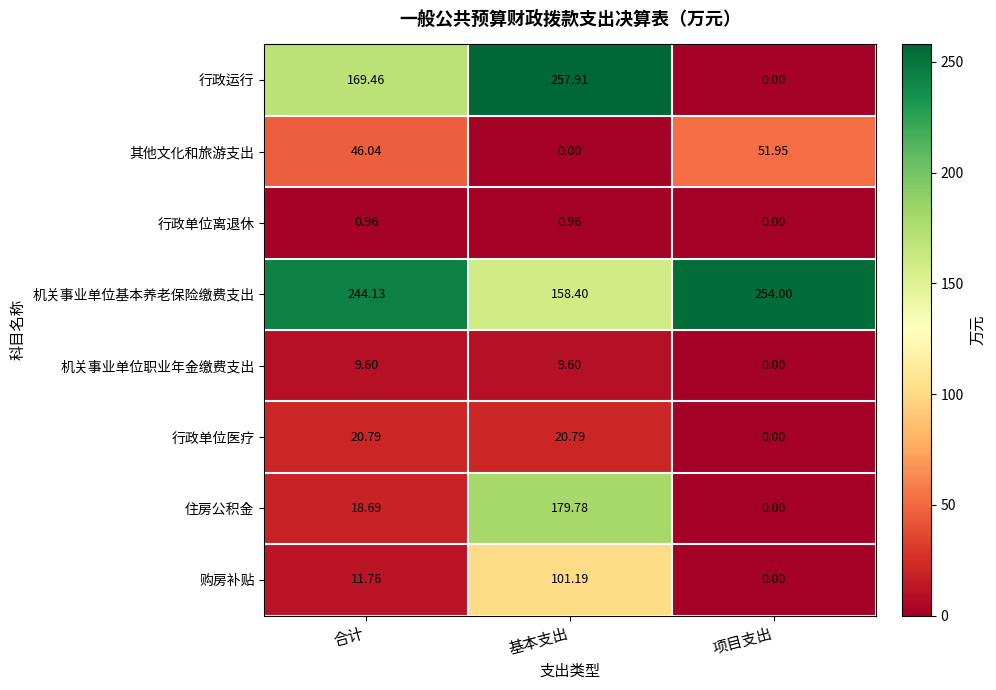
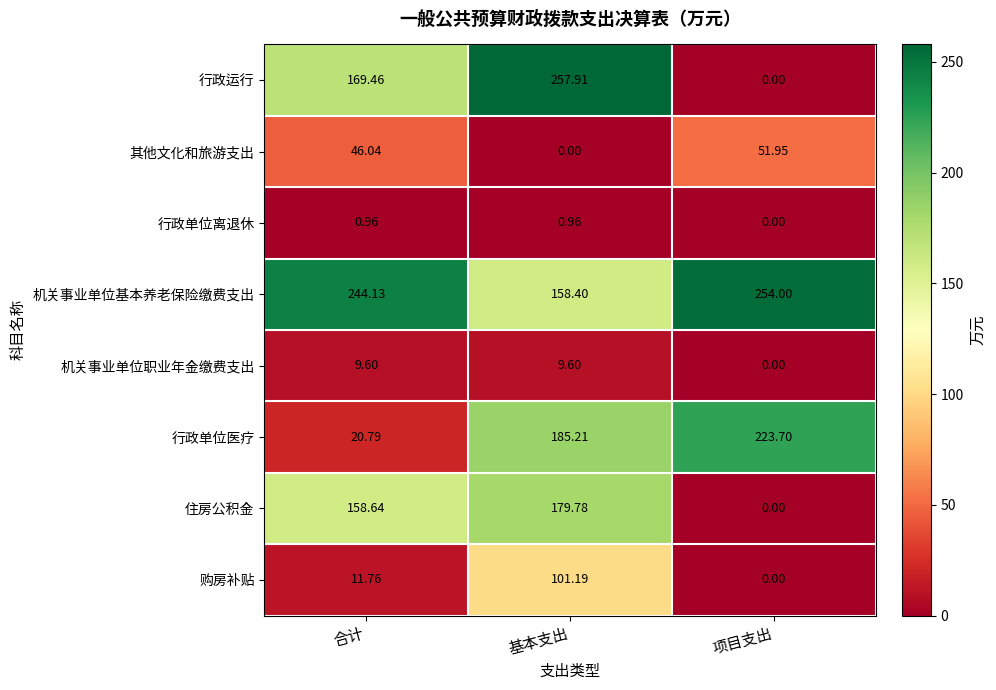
行政单位医疗, 基本支出: 20.79 -> 185.21
行政单位医疗, 项目支出: 0.00 -> 223.70
住房公积金, 合计: 18.69 -> 158.64
